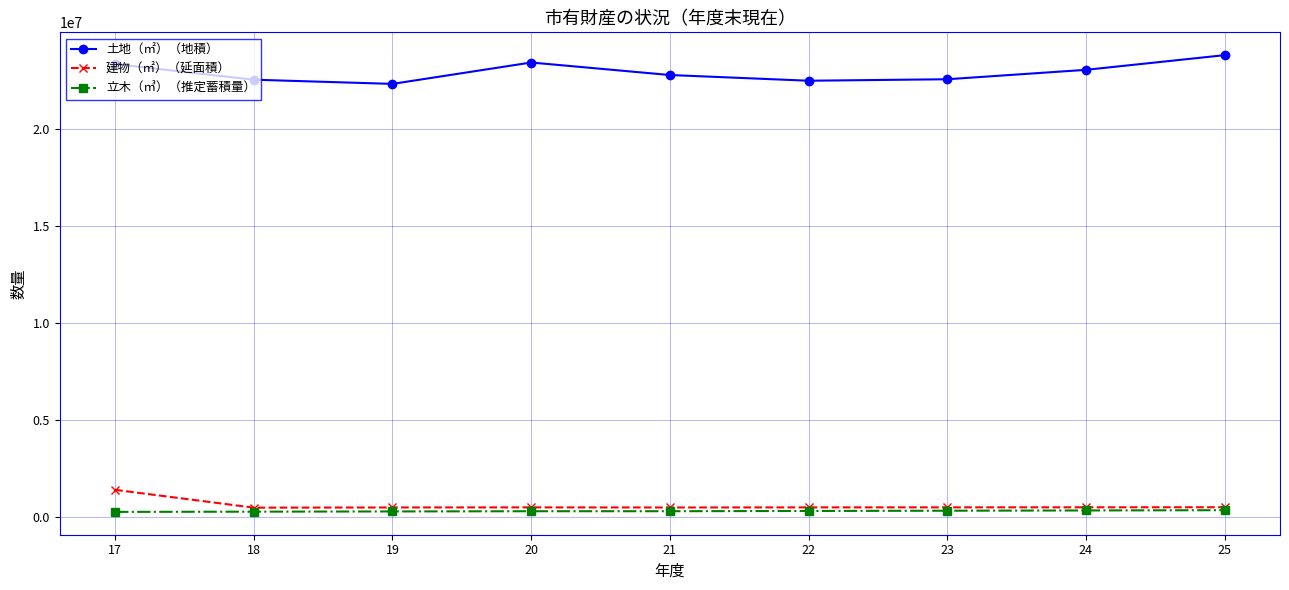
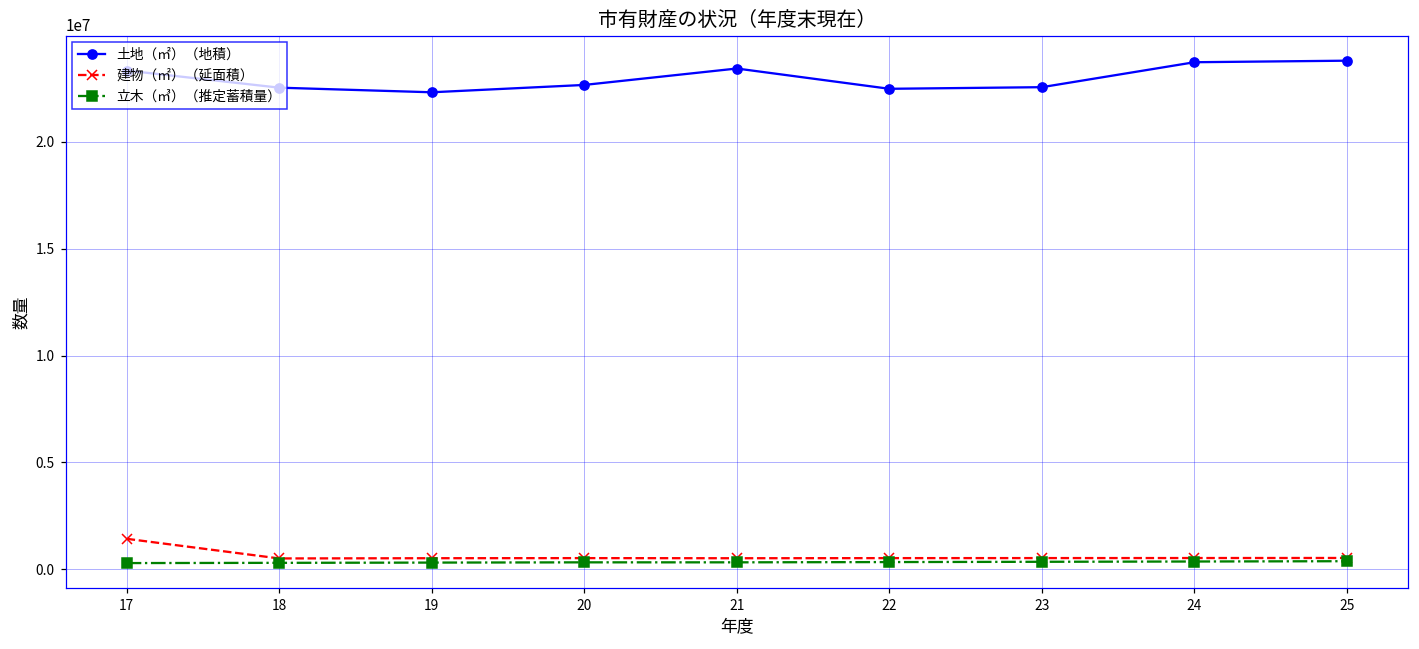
土地（㎡）（地積）, 20: 23400000 -> 22700000
土地（㎡）（地積）, 21: 22800000 -> 23400000
土地（㎡）（地積）, 24: 23000000 -> 23700000
